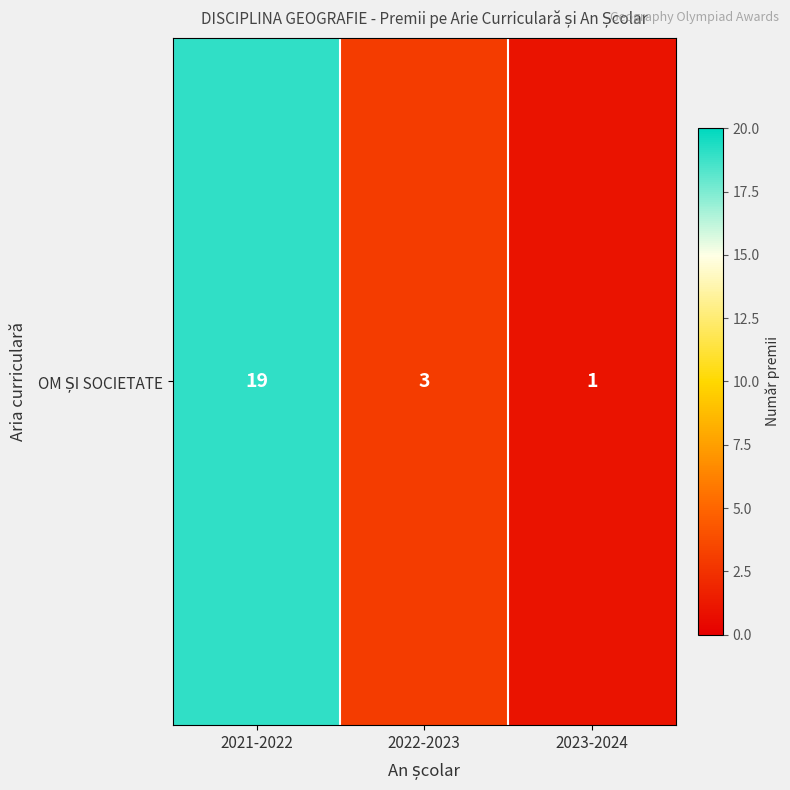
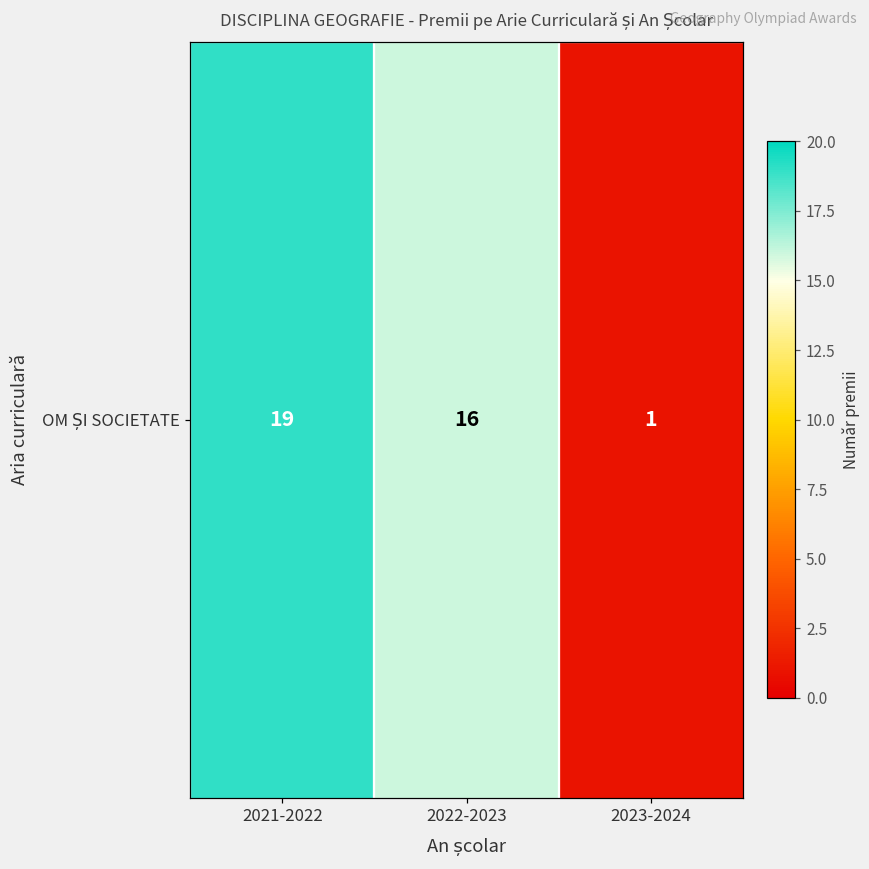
OM ȘI SOCIETATE, 2022-2023: 3 -> 16
